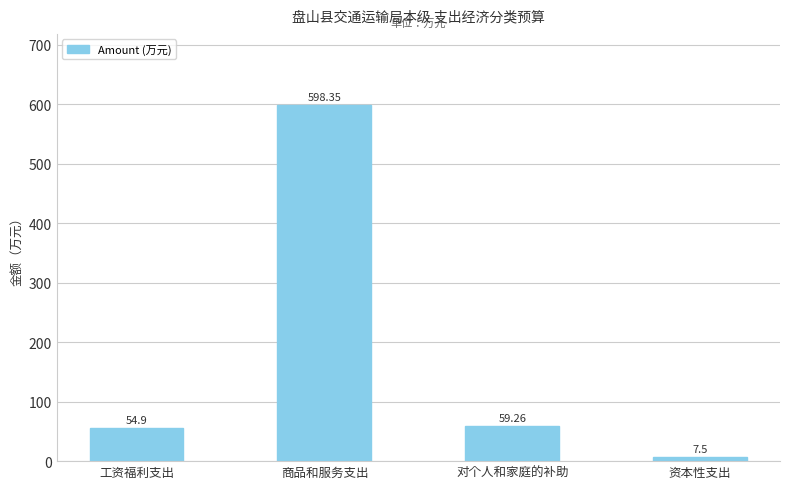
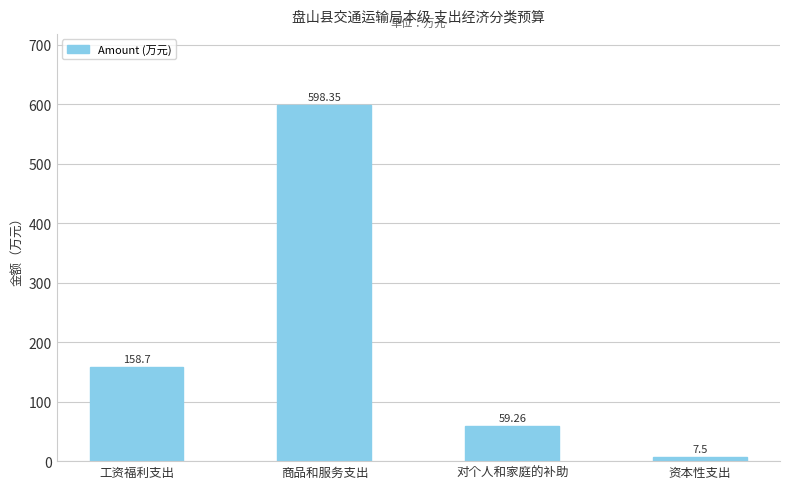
工资福利支出: 54.9 -> 158.7
